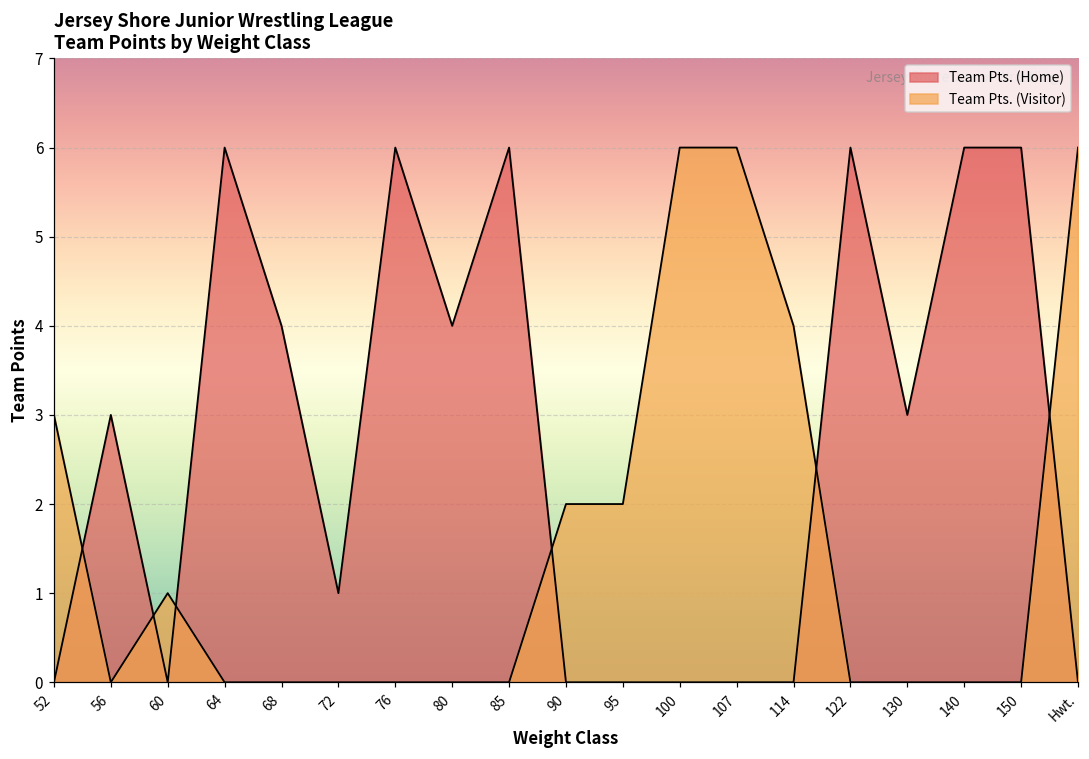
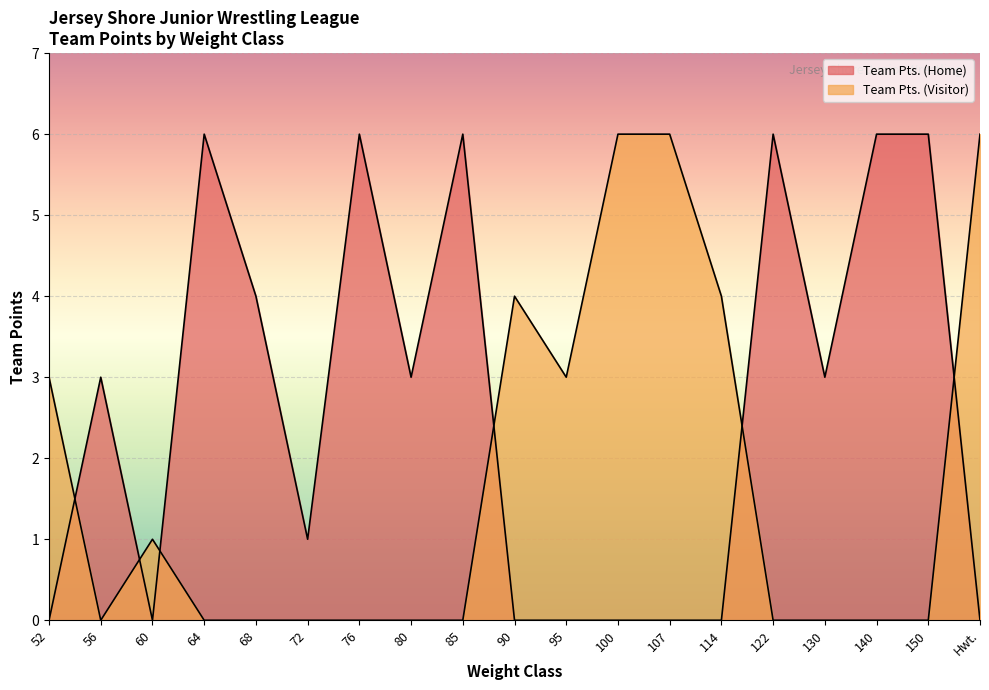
Team Pts. (Home), 80: 4 -> 3
Team Pts. (Visitor), 90: 2 -> 4
Team Pts. (Visitor), 95: 2 -> 3
